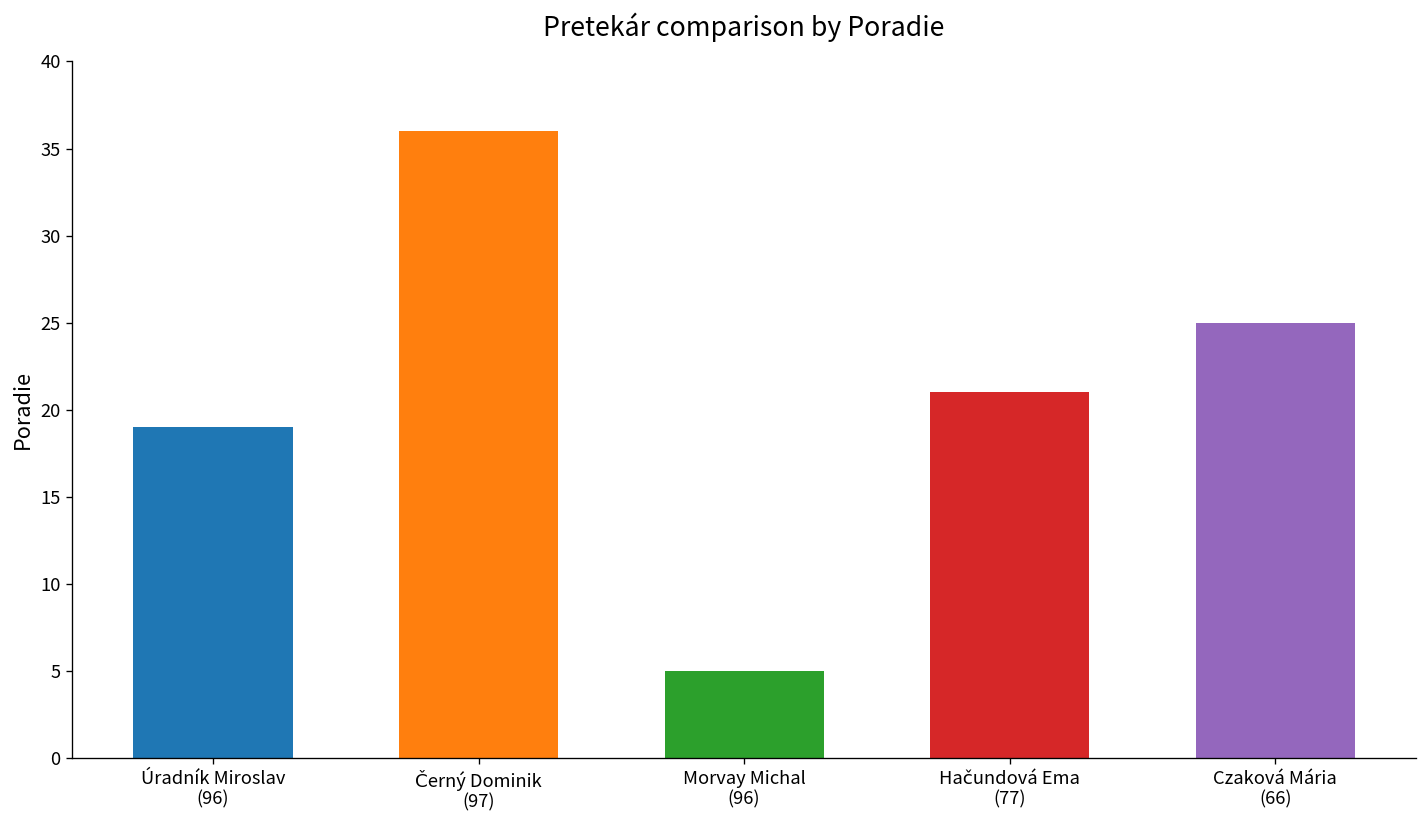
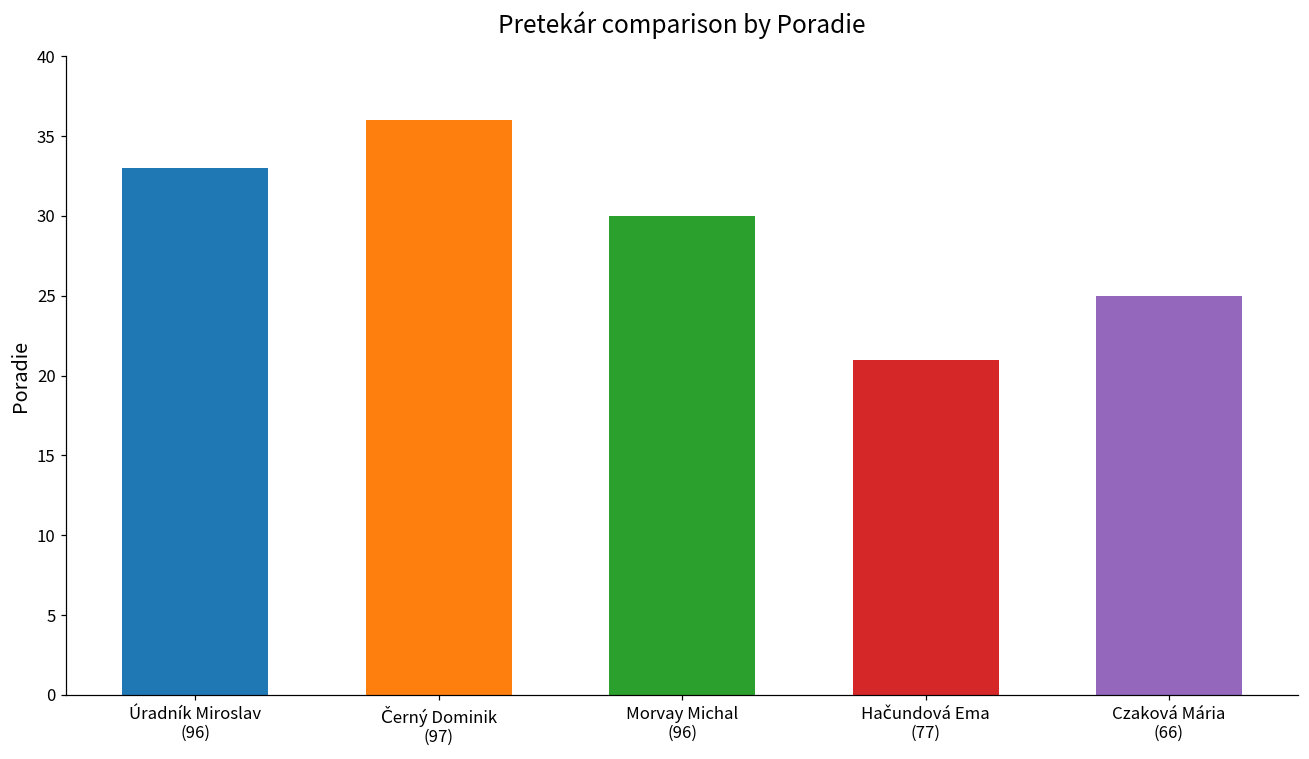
Úradník Miroslav (96): 19 -> 33
Morvay Michal (96): 5 -> 30
